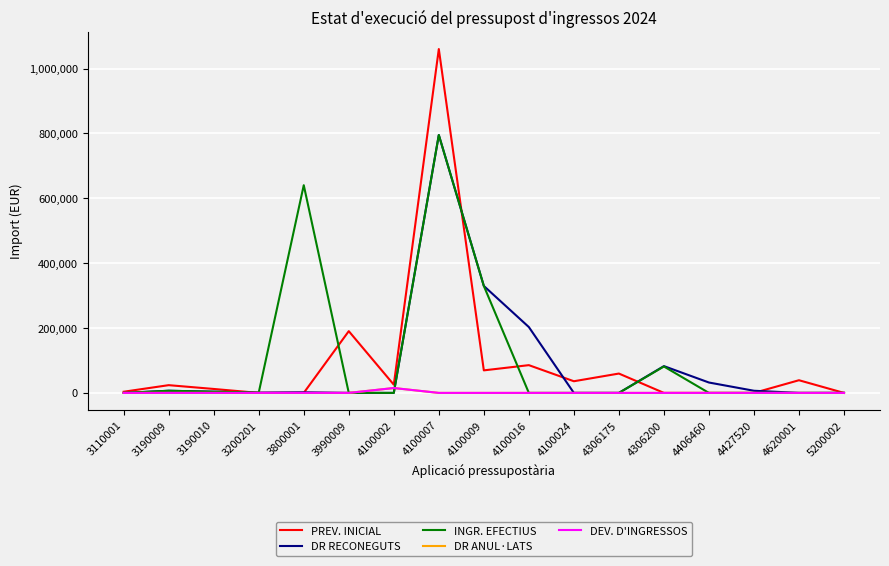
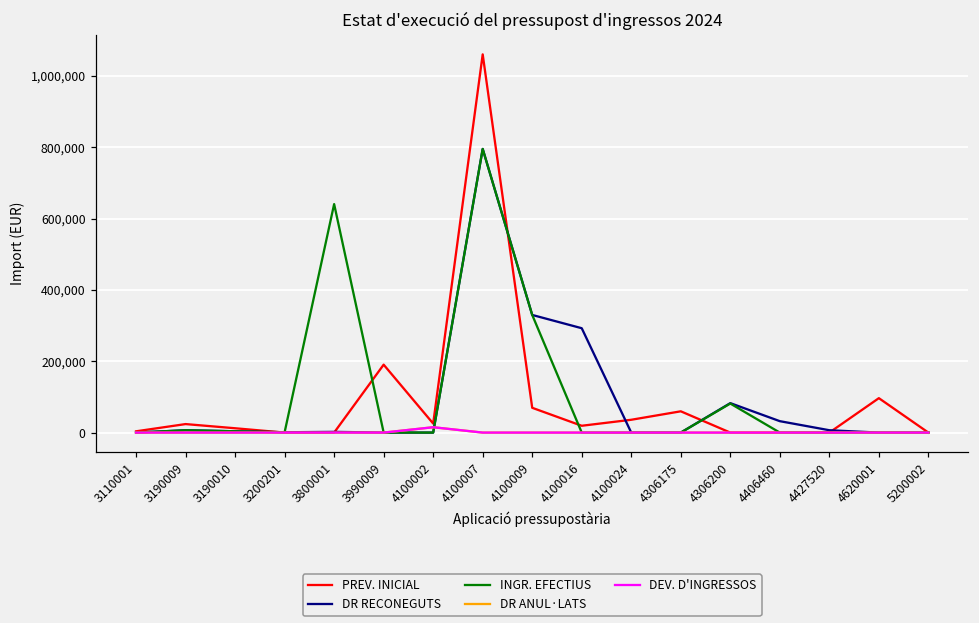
PREV. INICIAL, 4100016: 90,000 -> 20,000
DR RECONEGUTS, 4100016: 200,000 -> 290,000
PREV. INICIAL, 4620001: 40,000 -> 100,000
